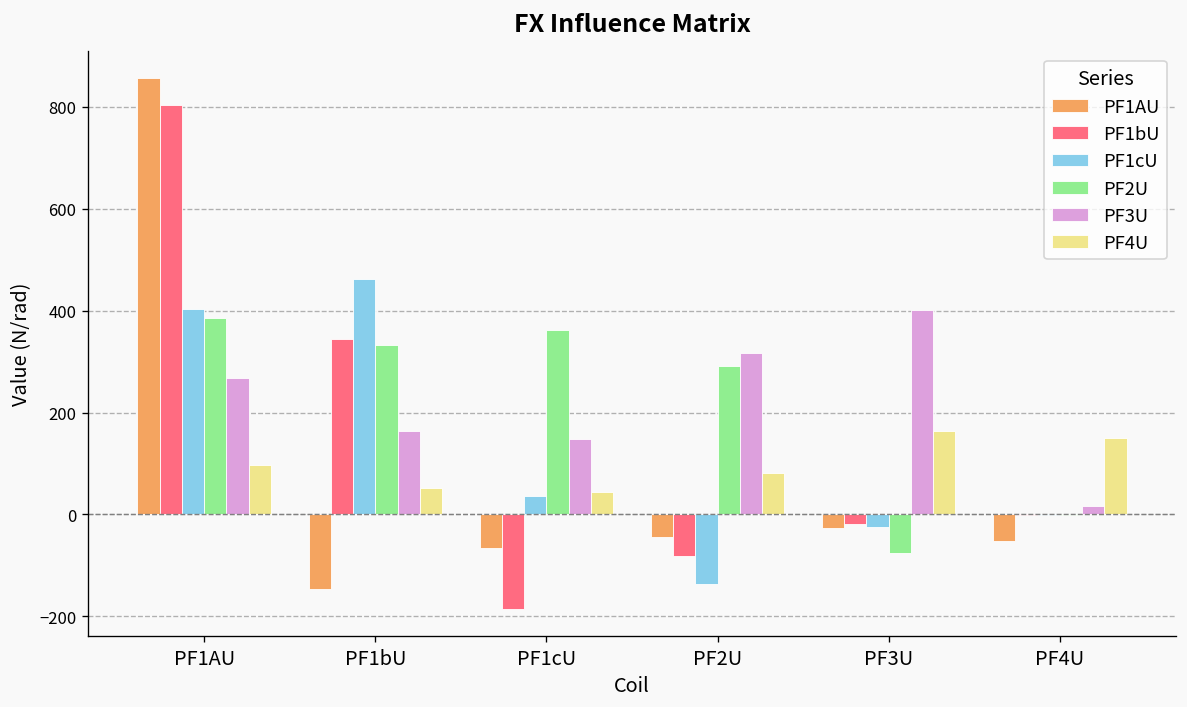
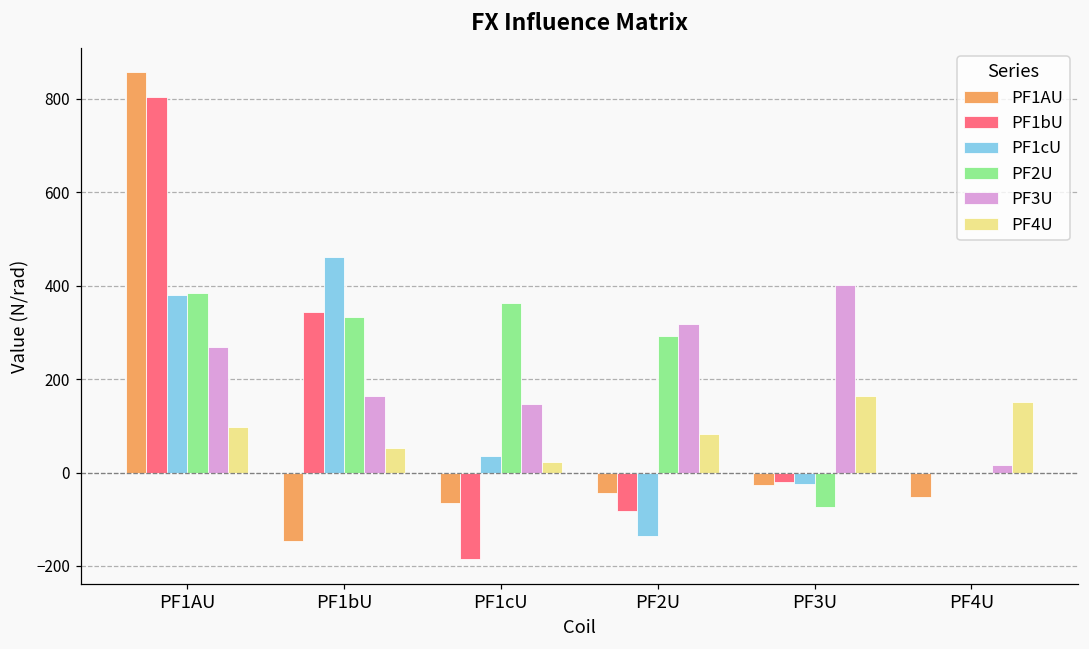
PF1cU, PF1AU: 400 -> 380
PF4U, PF1cU: 40 -> 20
